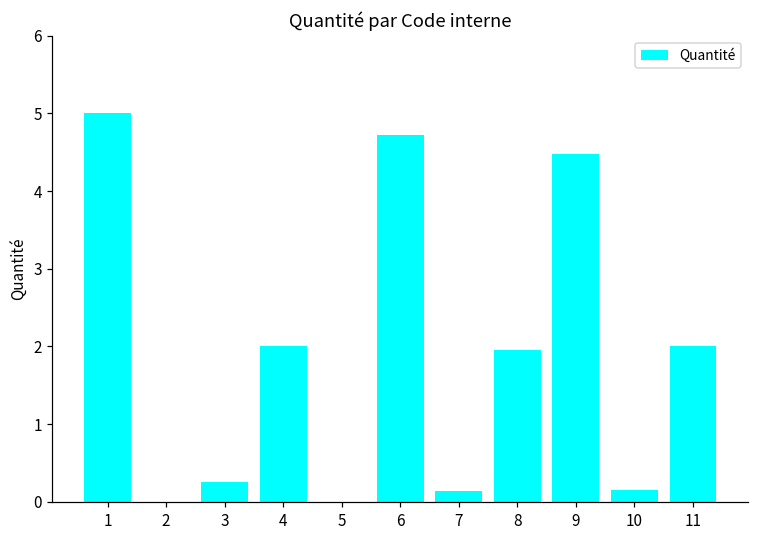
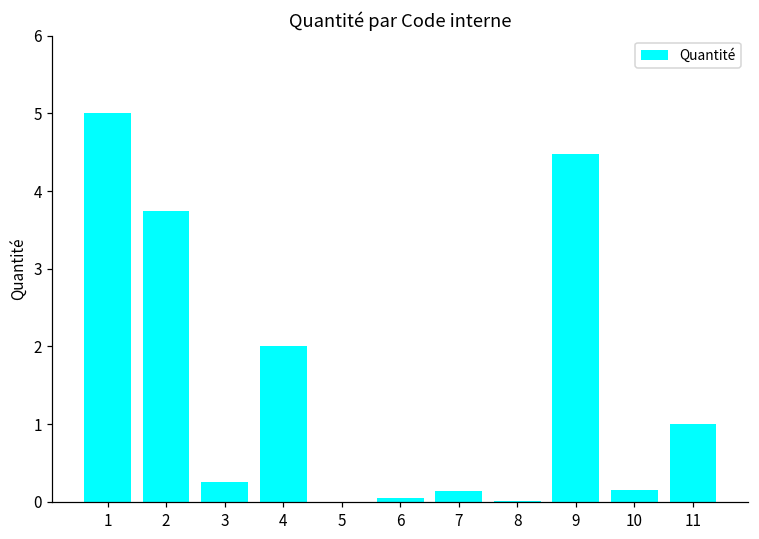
2: 0.0 -> 3.7
6: 4.7 -> 0.1
8: 2.0 -> 0.0
11: 2 -> 1
